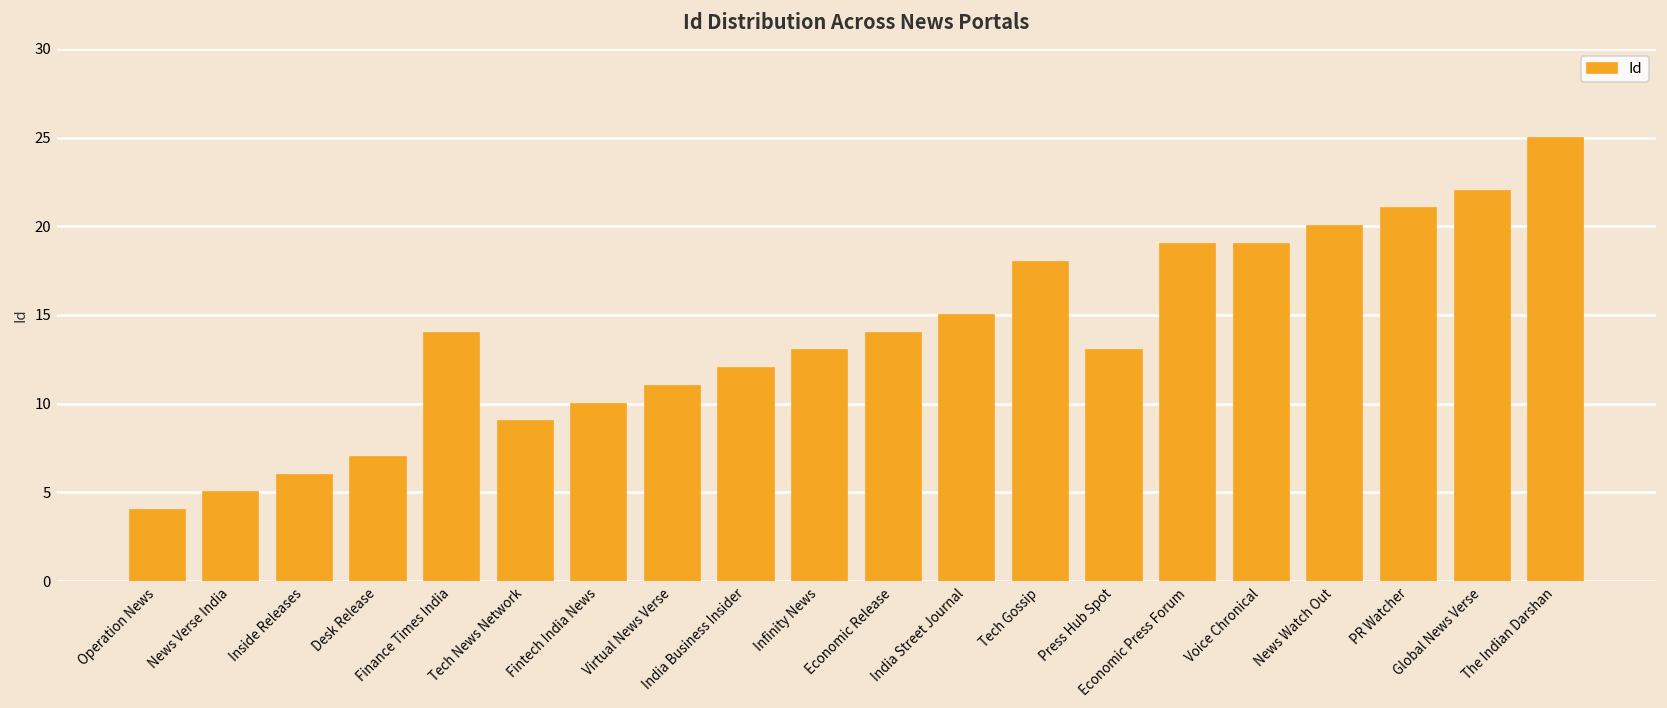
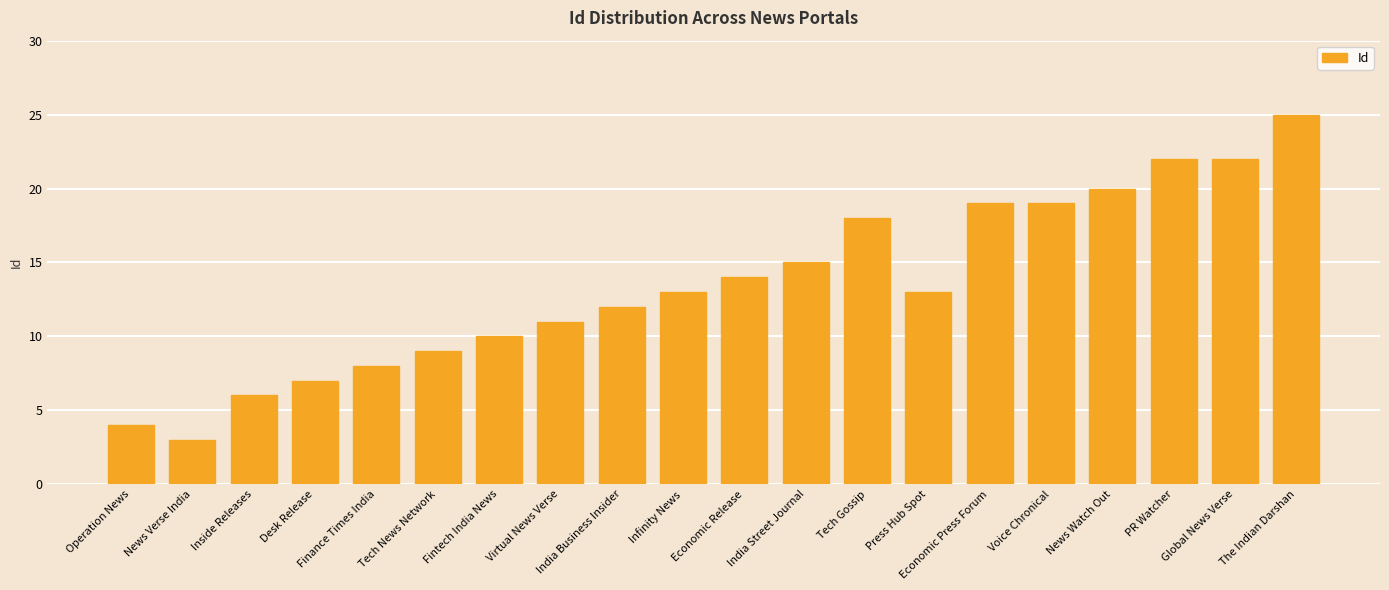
News Verse India: 5 -> 3
Finance Times India: 14 -> 8
PR Watcher: 21 -> 22
